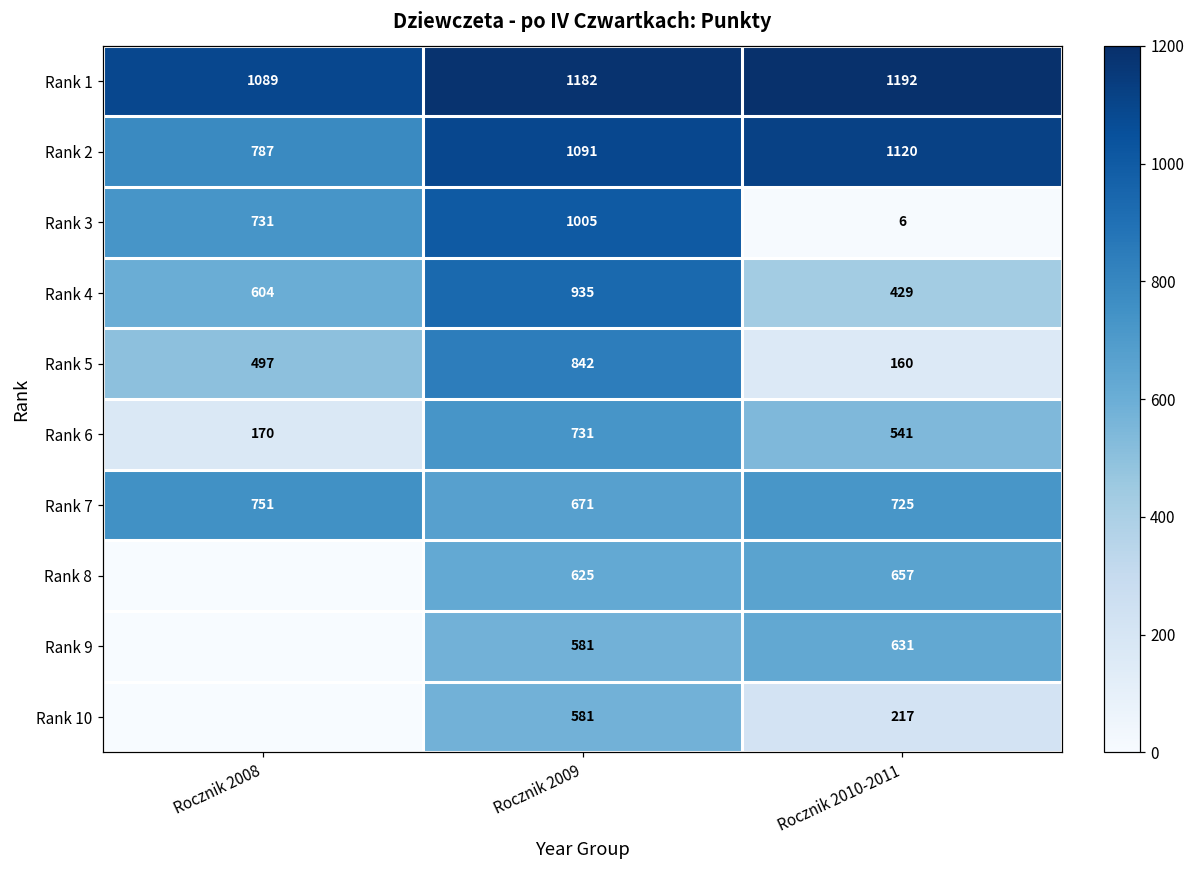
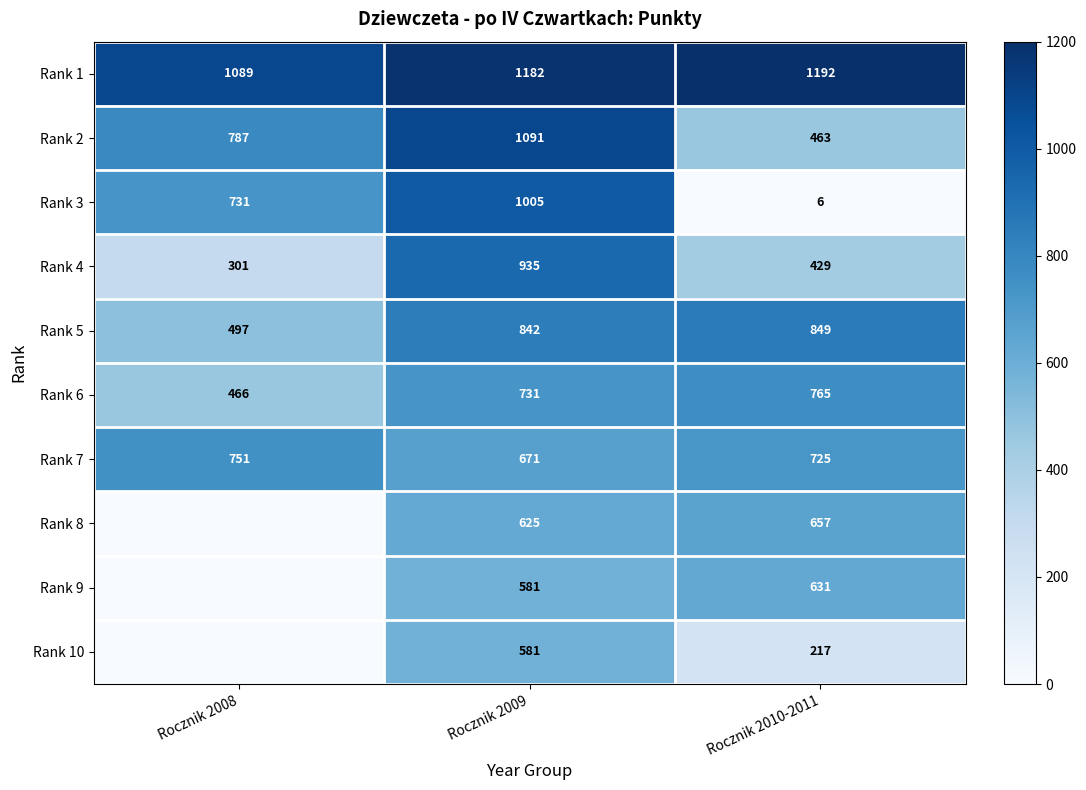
Rank 2, Rocznik 2010-2011: 1120 -> 463
Rank 4, Rocznik 2008: 604 -> 301
Rank 5, Rocznik 2010-2011: 160 -> 849
Rank 6, Rocznik 2008: 170 -> 466
Rank 6, Rocznik 2010-2011: 541 -> 765
